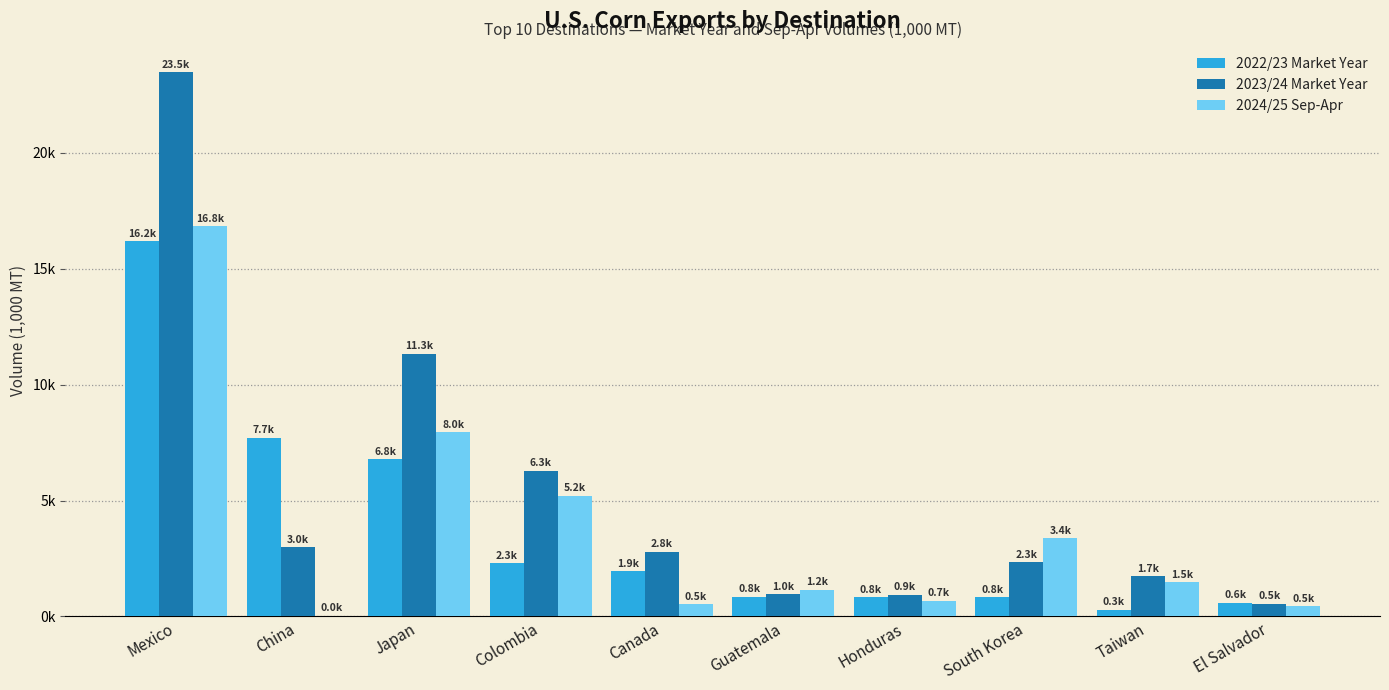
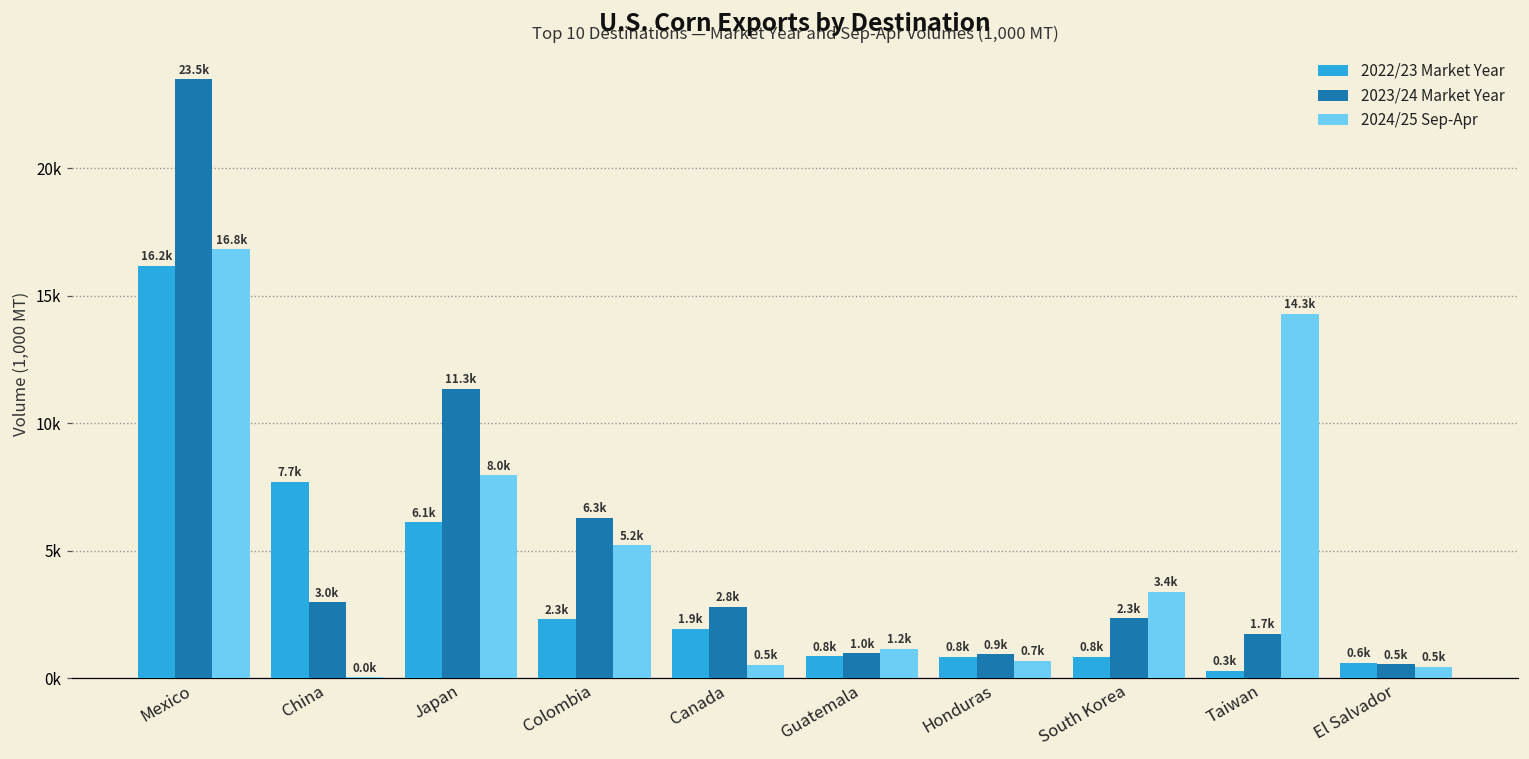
2022/23 Market Year, Japan: 6.8k -> 6.1k
2024/25 Sep-Apr, Taiwan: 1.5k -> 14.3k
